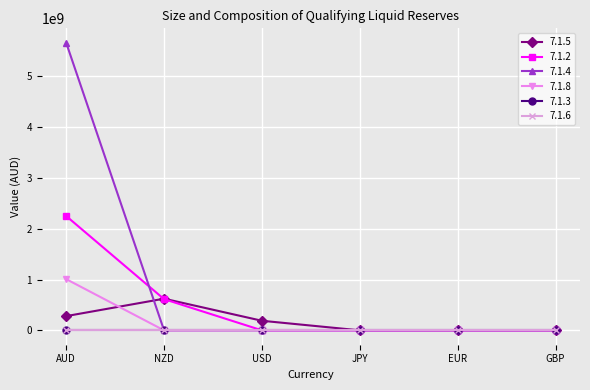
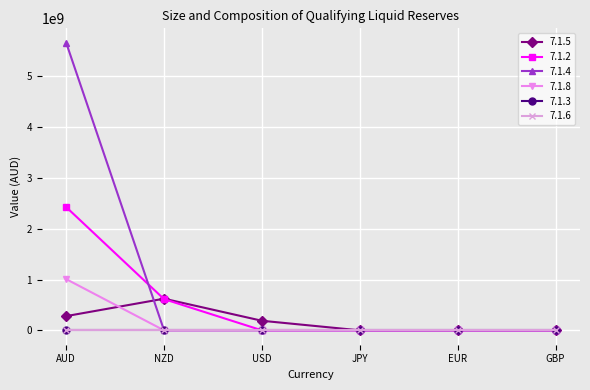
7.1.2, AUD: 2300000000 -> 2400000000
